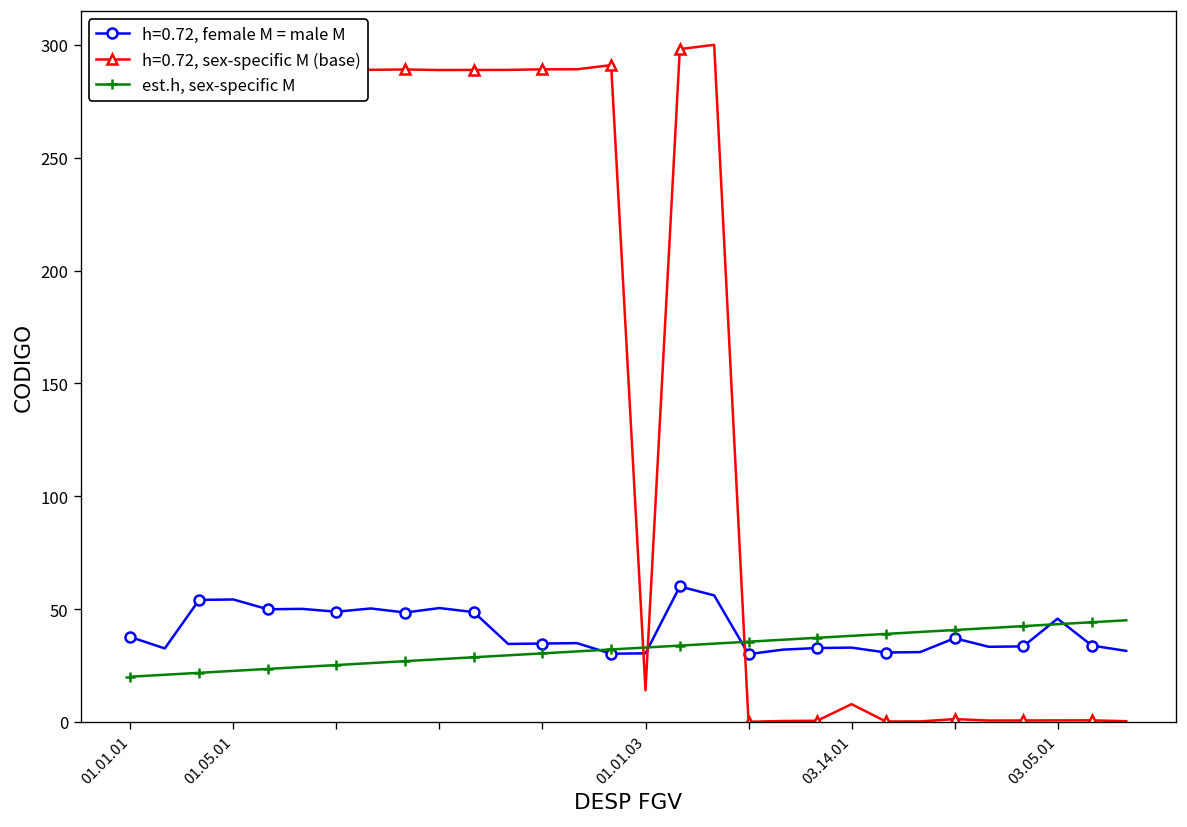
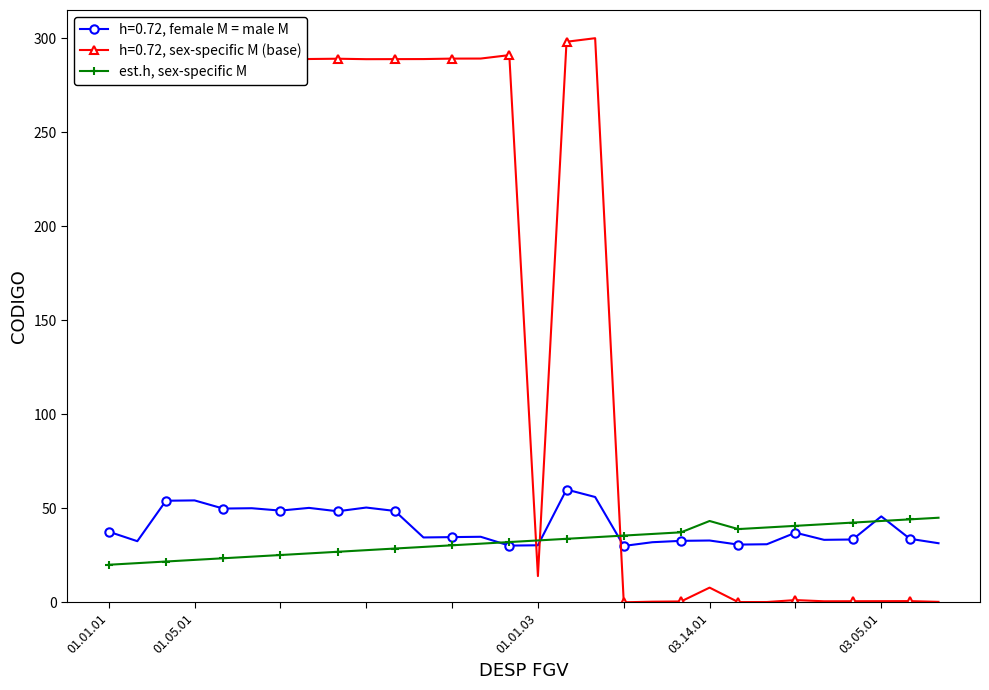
est.h, sex-specific M, 03.14.01: 38 -> 43
